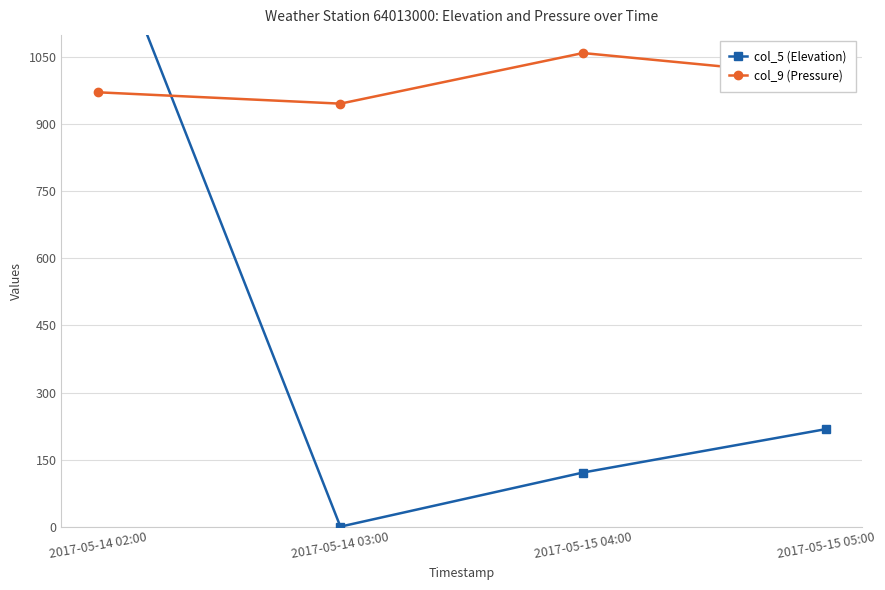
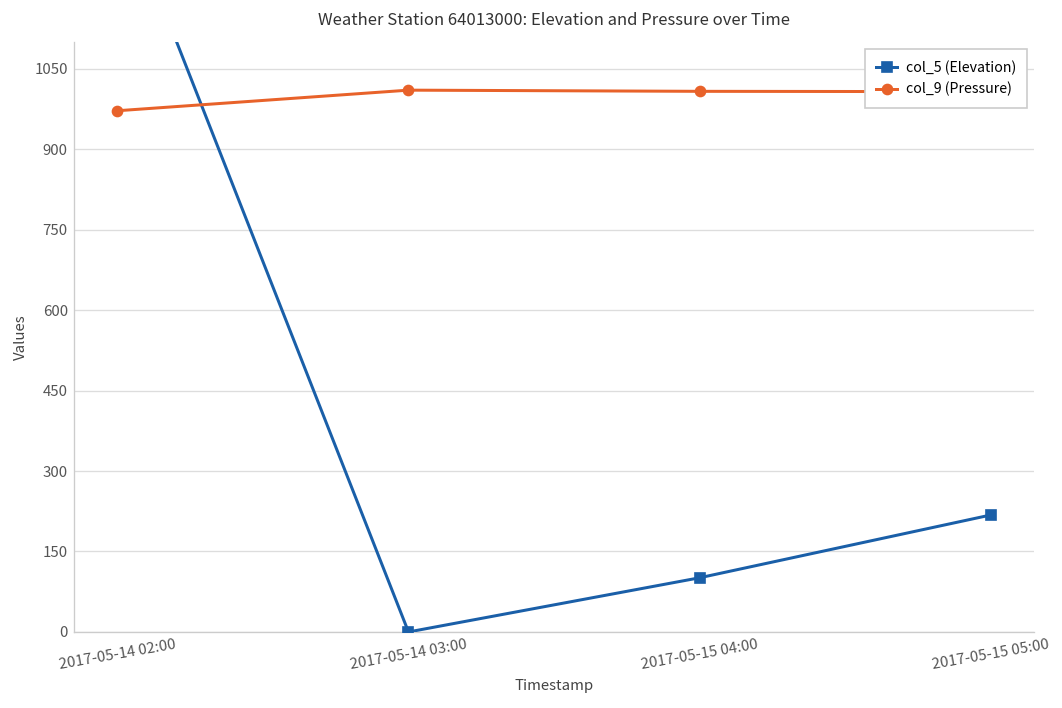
col_9 (Pressure), 2017-05-14 03:00: 950 -> 1010
col_5 (Elevation), 2017-05-15 04:00: 120 -> 100
col_9 (Pressure), 2017-05-15 04:00: 1060 -> 1010
